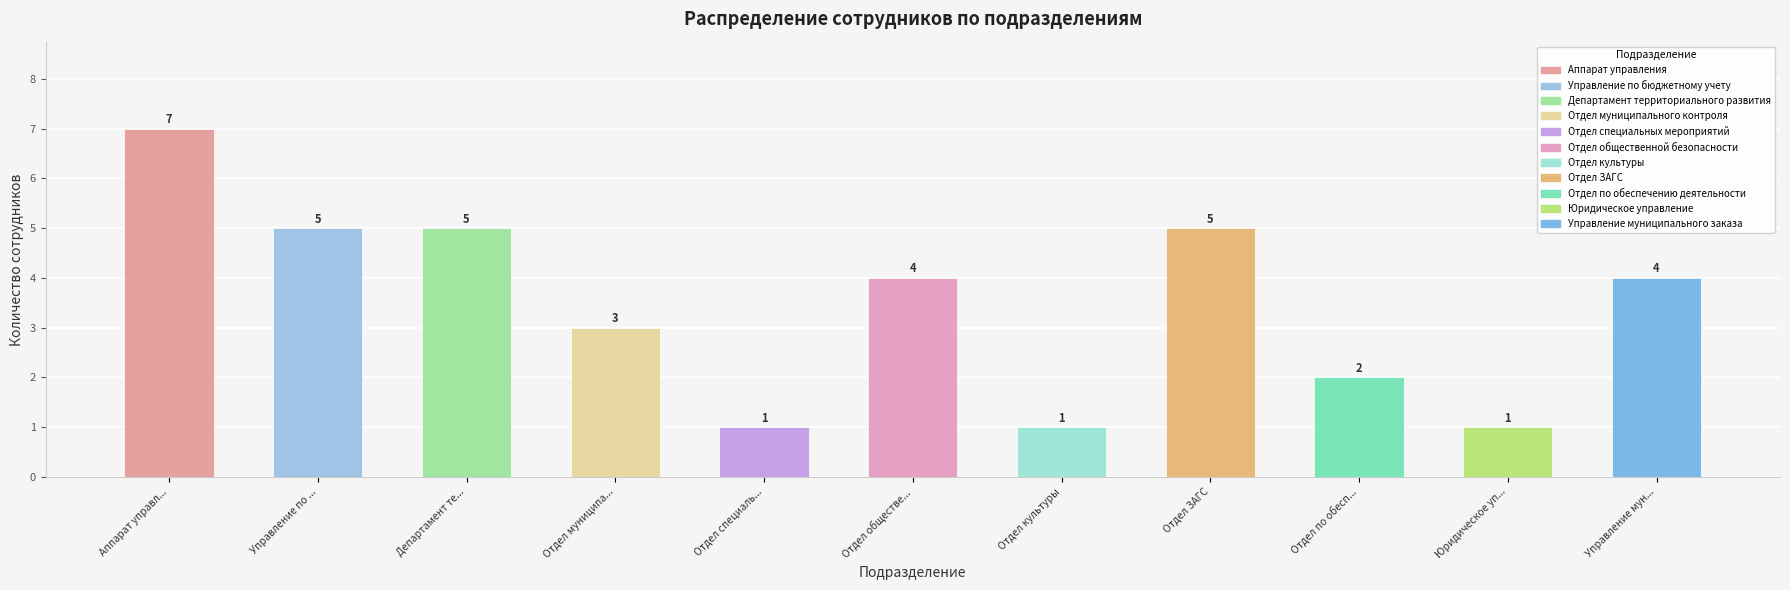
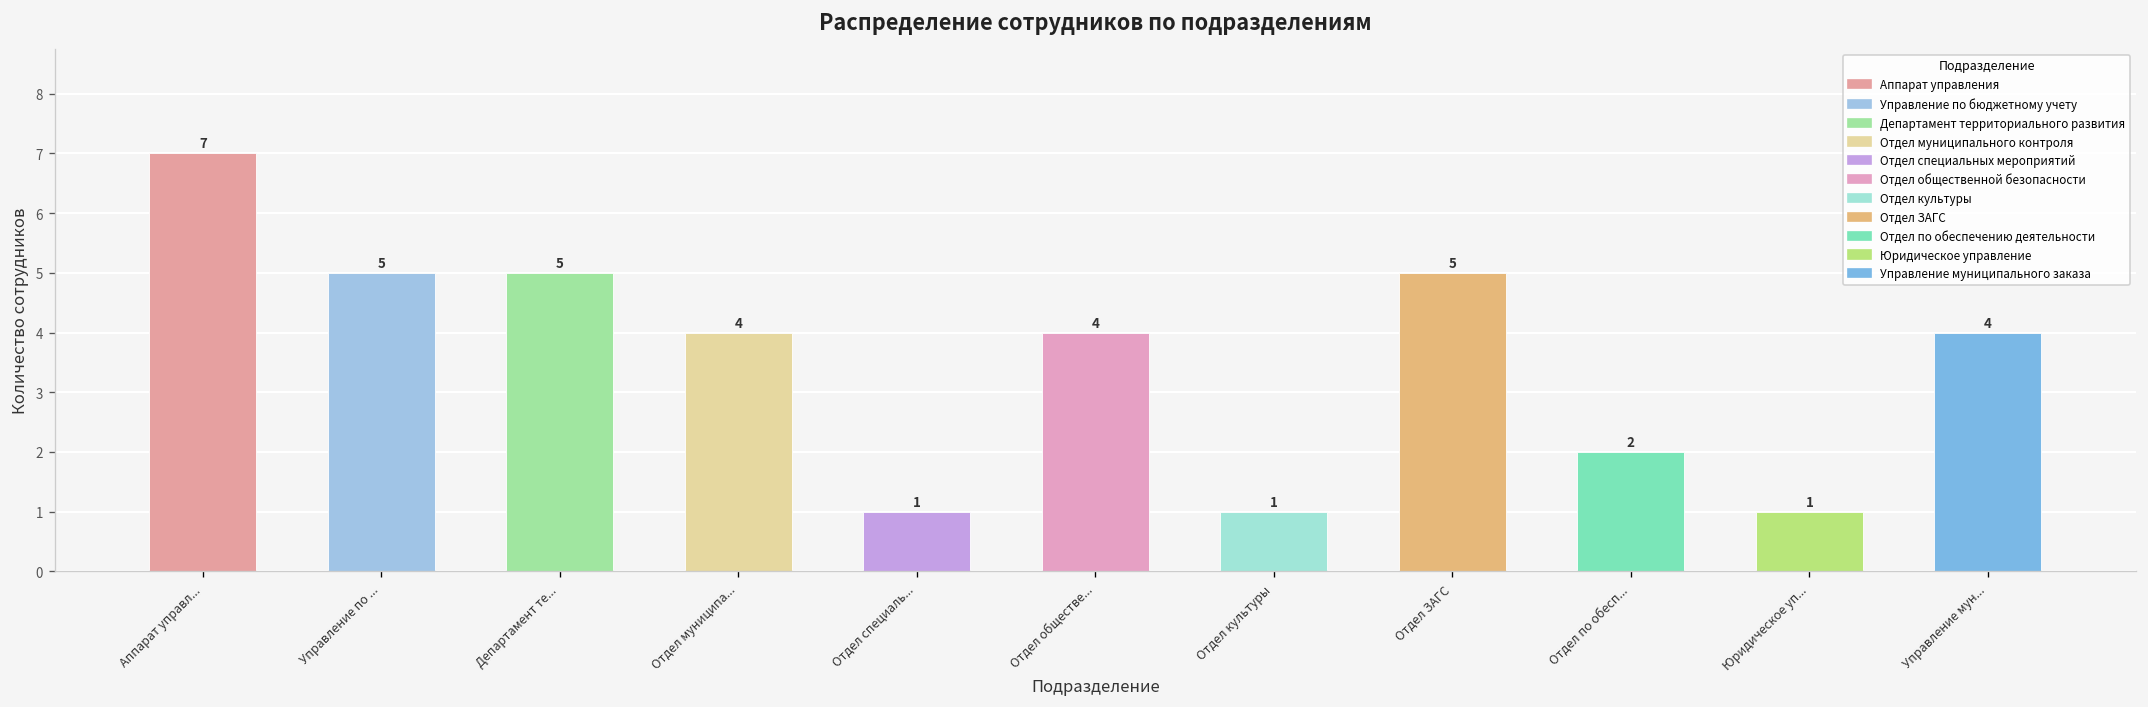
Отдел муниципа...: 3 -> 4
